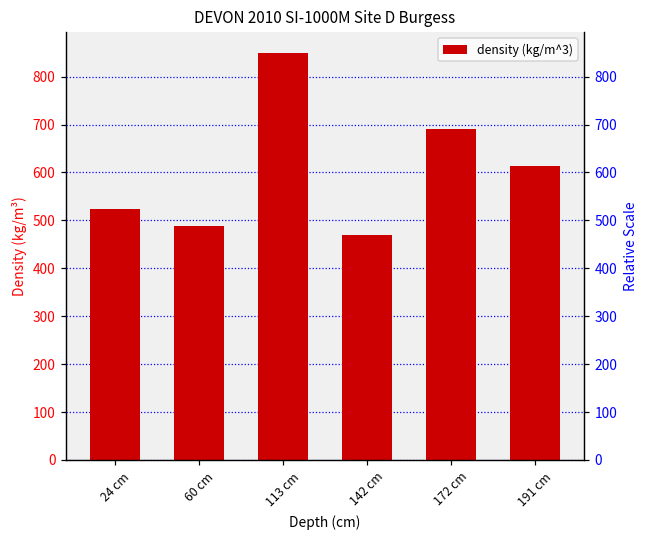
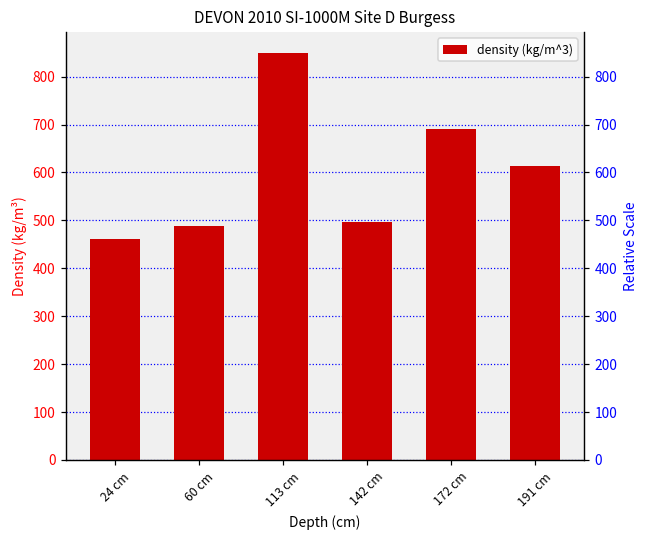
24 cm: 520 -> 460
142 cm: 470 -> 500
